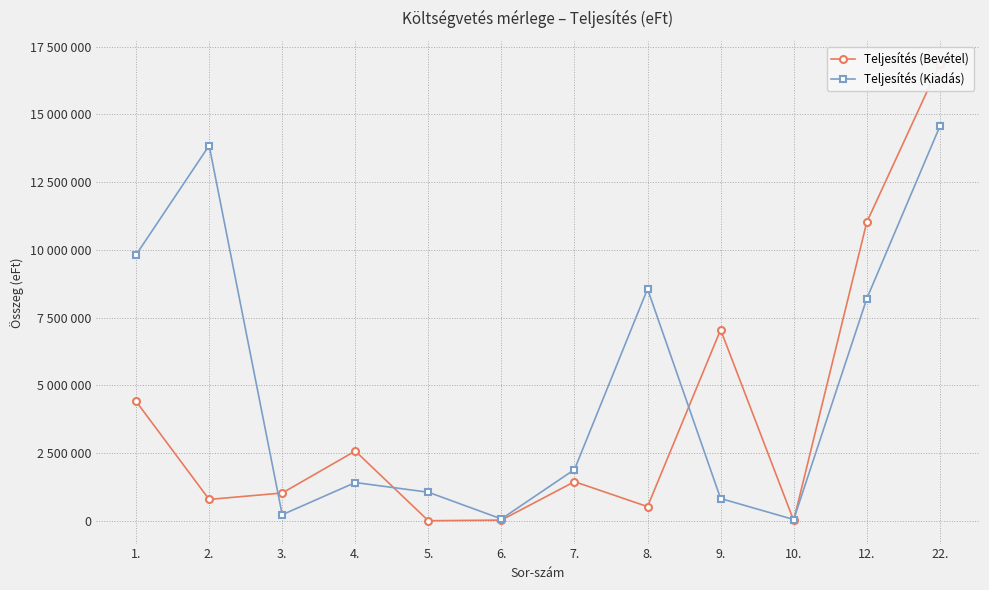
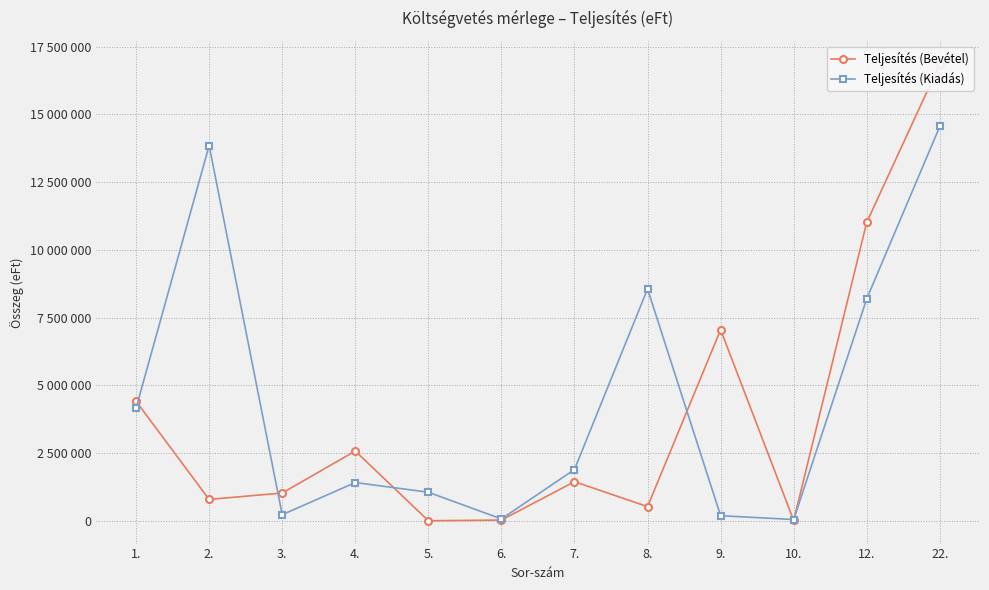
Teljesítés (Kiadás), 1.: 9800000 -> 4200000
Teljesítés (Kiadás), 9.: 800000 -> 200000
